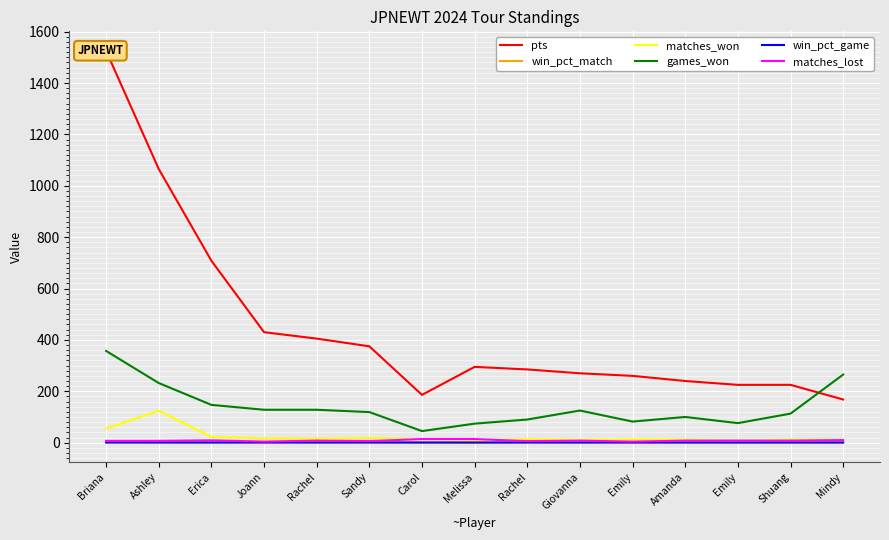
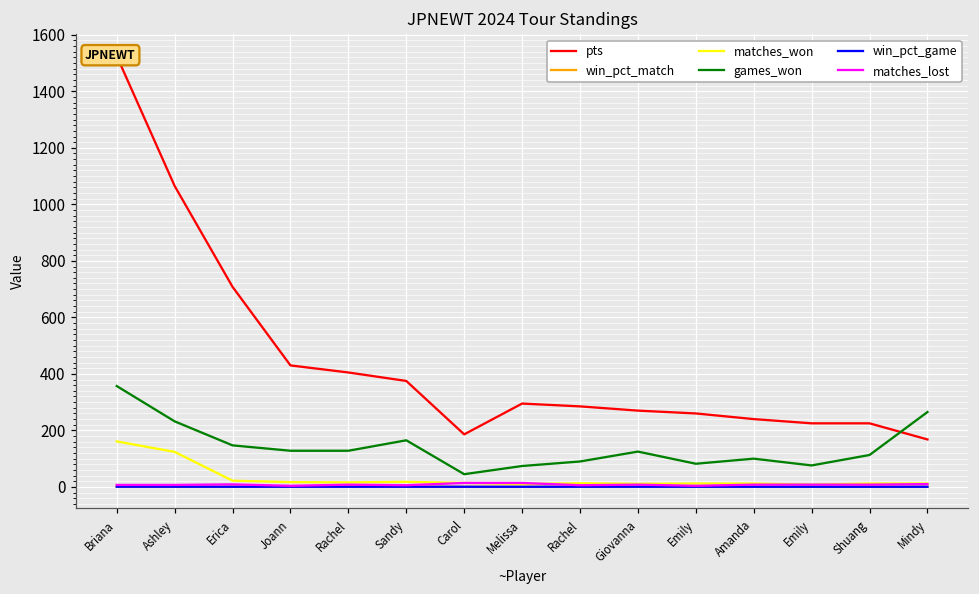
matches_won, Briana: 60 -> 160
games_won, Sandy: 120 -> 170
